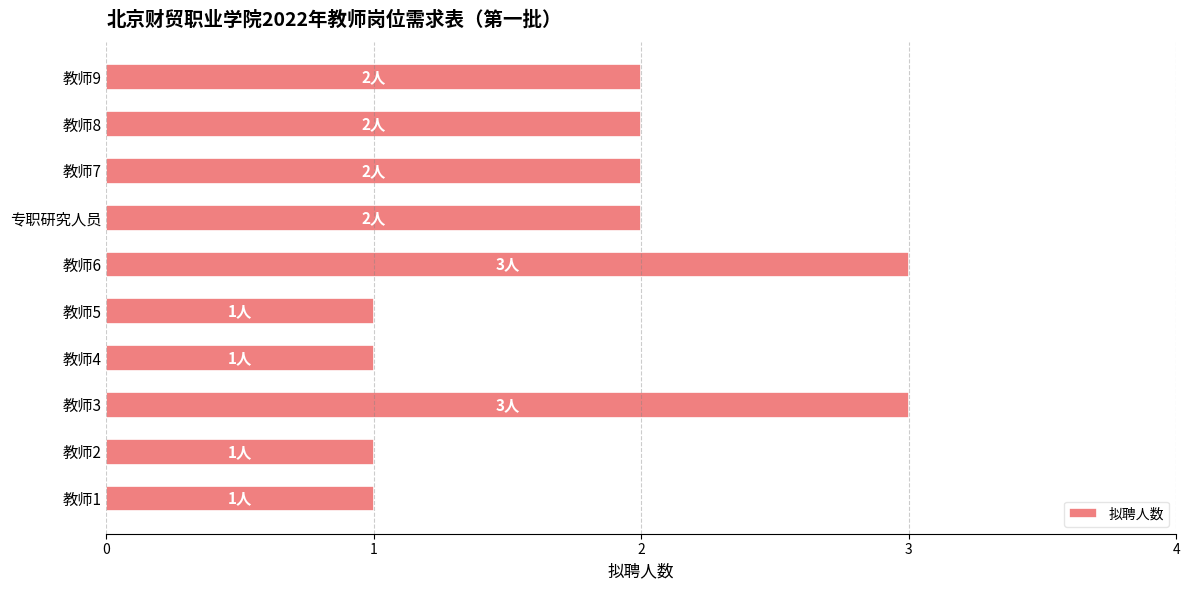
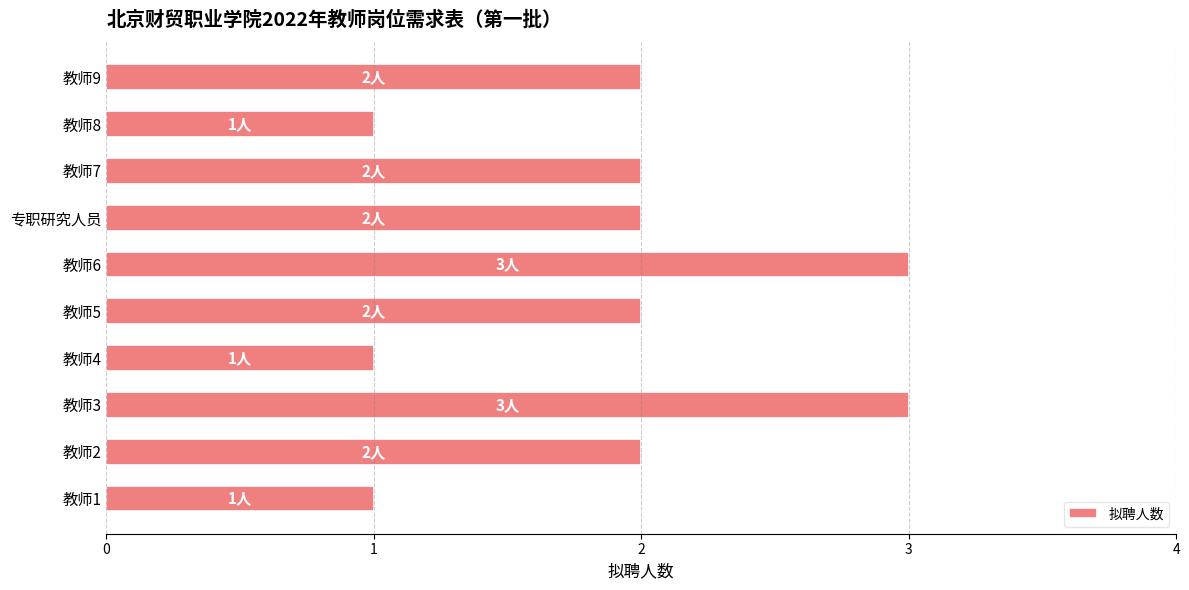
教师8: 2人 -> 1人
教师5: 1人 -> 2人
教师2: 1人 -> 2人
